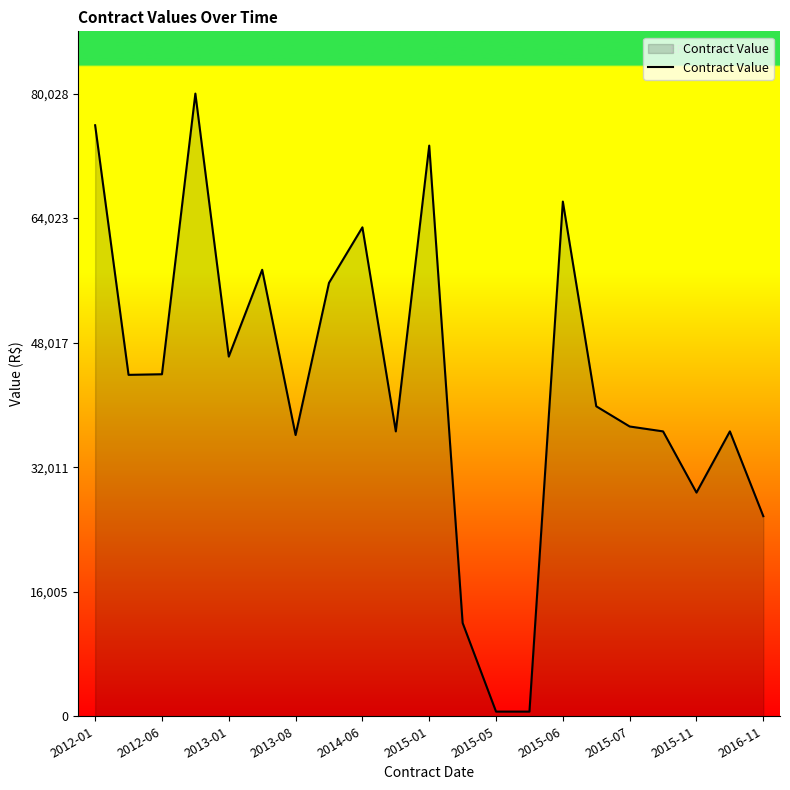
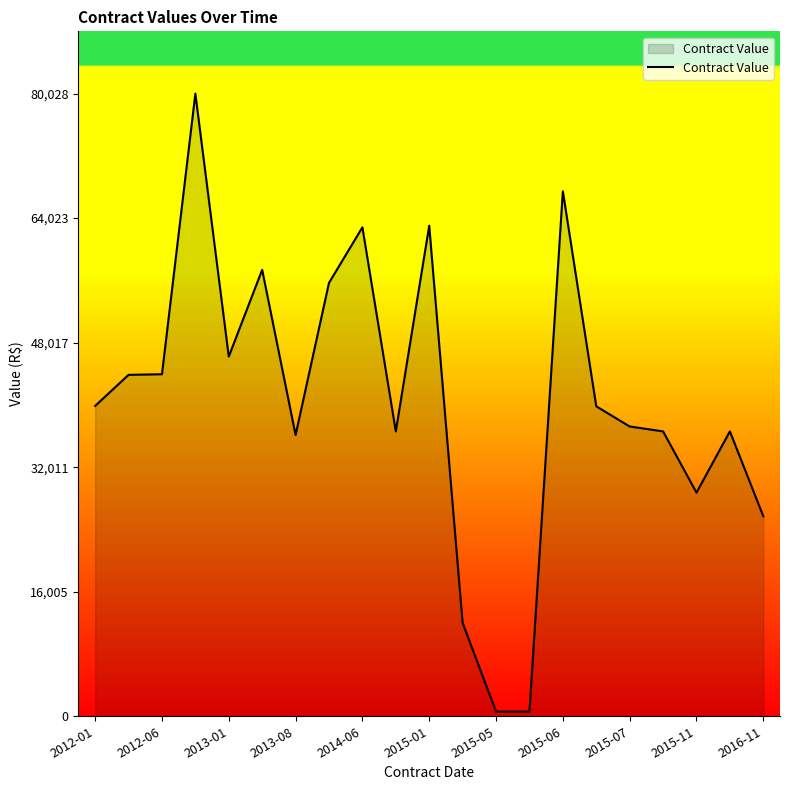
2012-01: 76,000 -> 40,000
2015-01: 73,000 -> 63,000
2015-06: 66,000 -> 67,000
